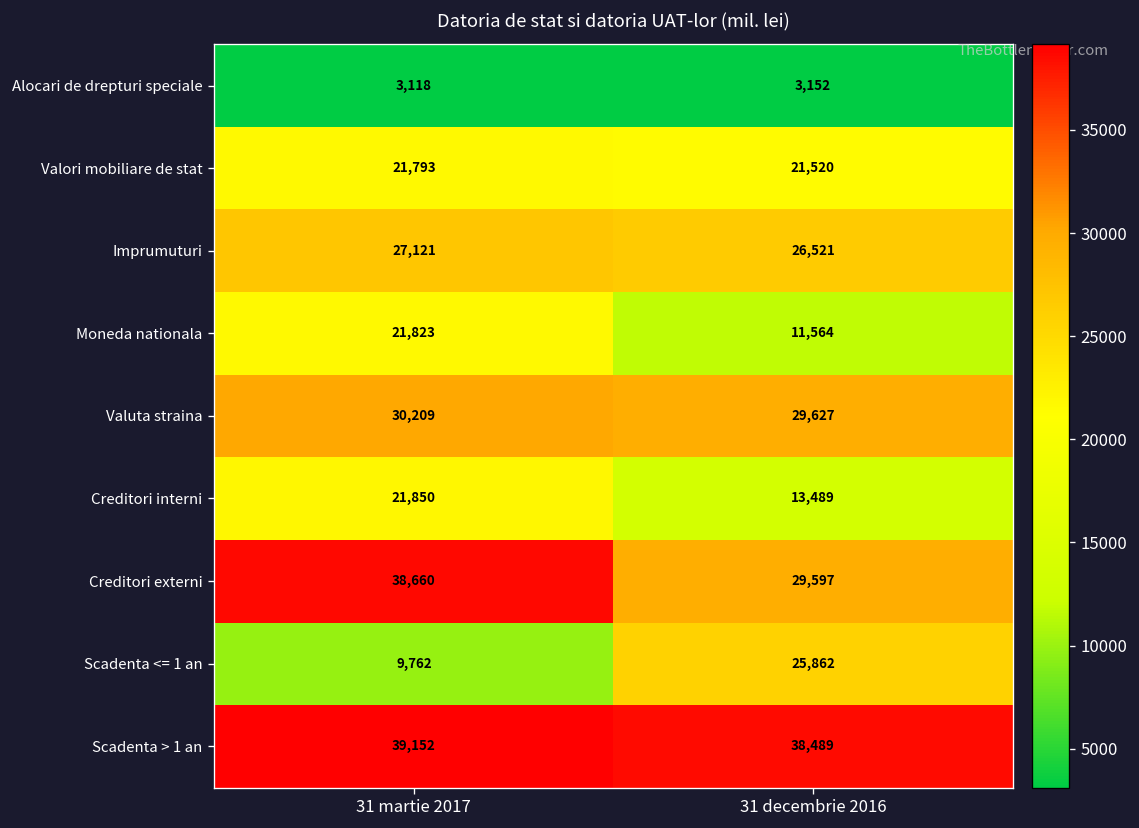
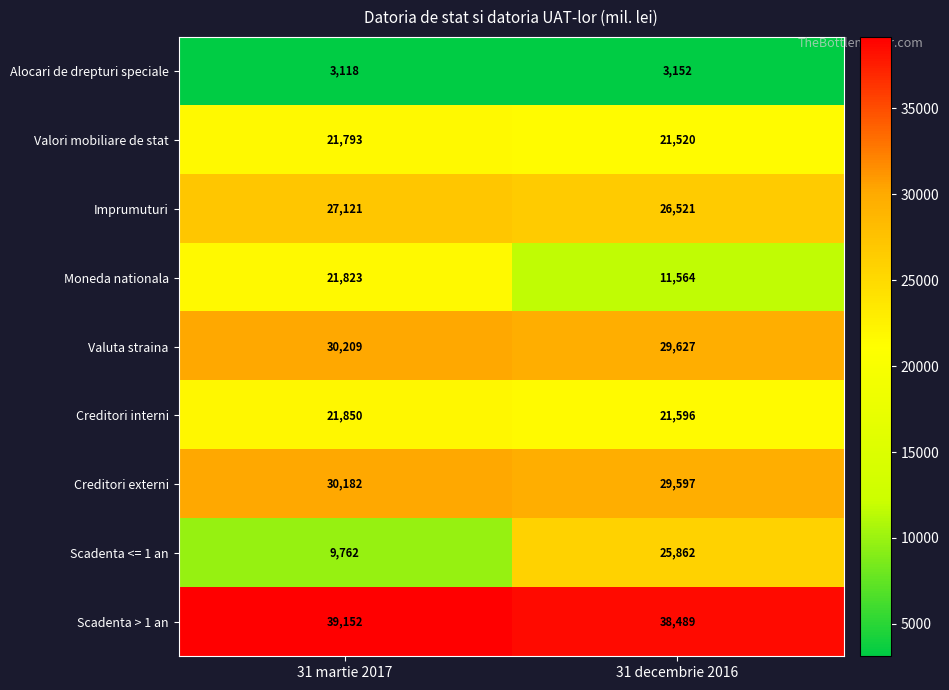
Creditori interni, 31 decembrie 2016: 13,489 -> 21,596
Creditori externi, 31 martie 2017: 38,660 -> 30,182
